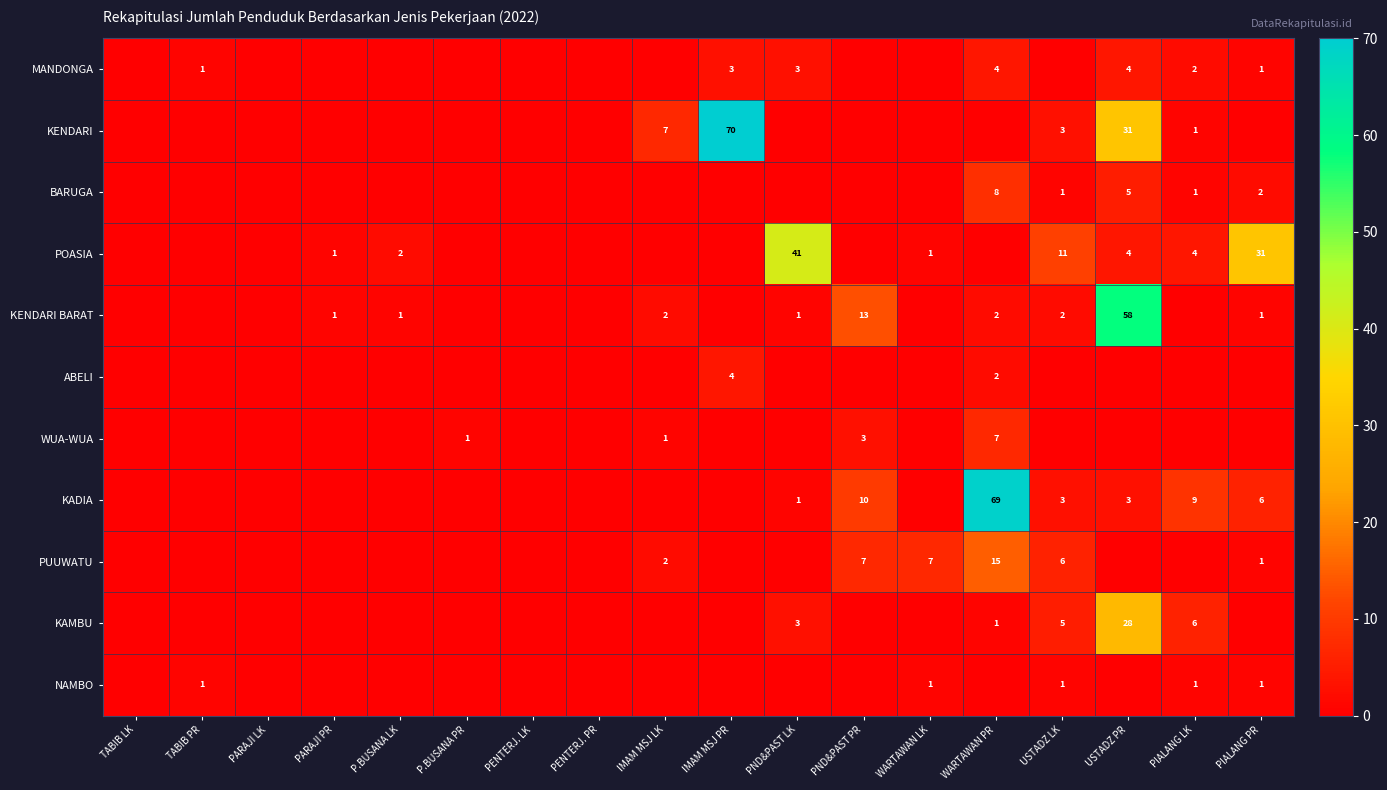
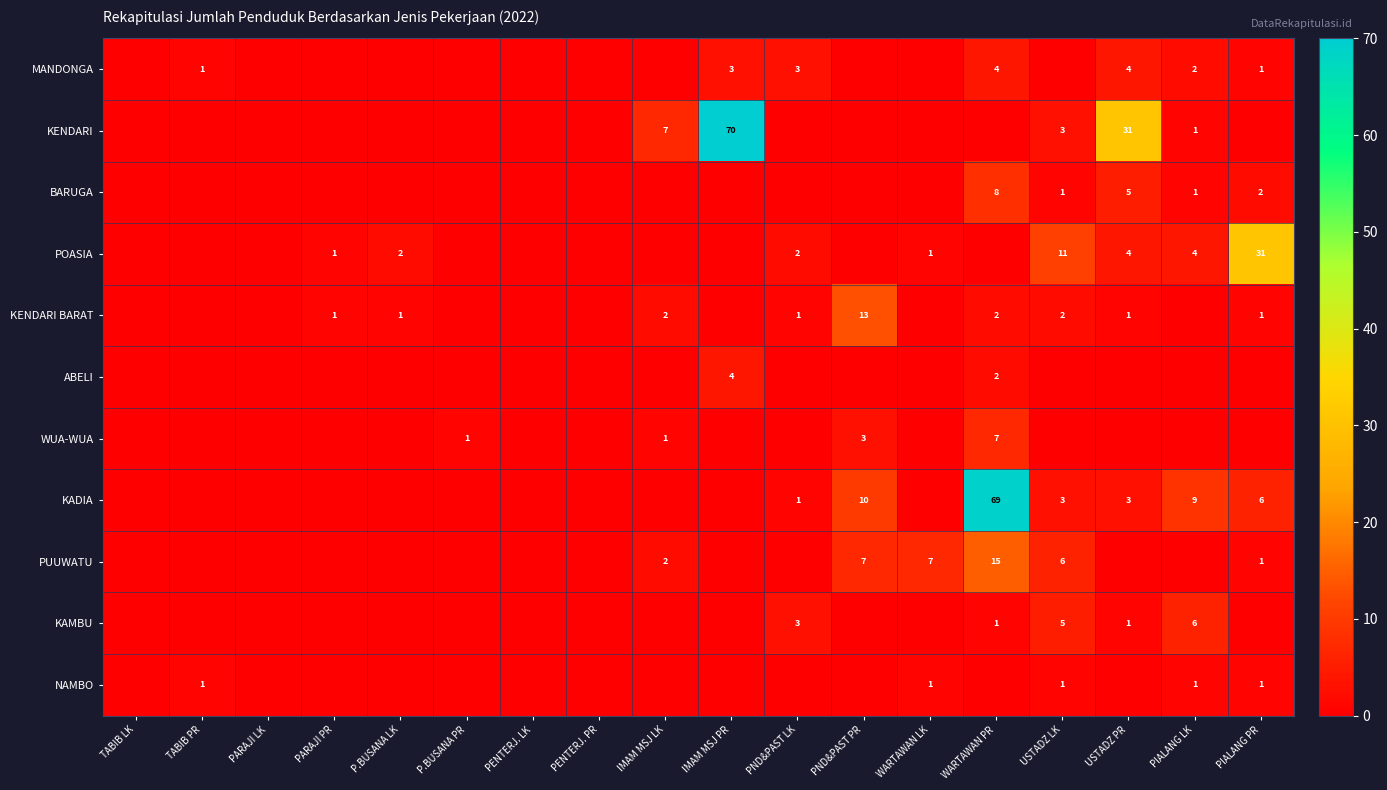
POASIA, PND&PAST LK: 41 -> 2
KENDARI BARAT, USTADZ PR: 58 -> 1
KAMBU, USTADZ PR: 28 -> 1
